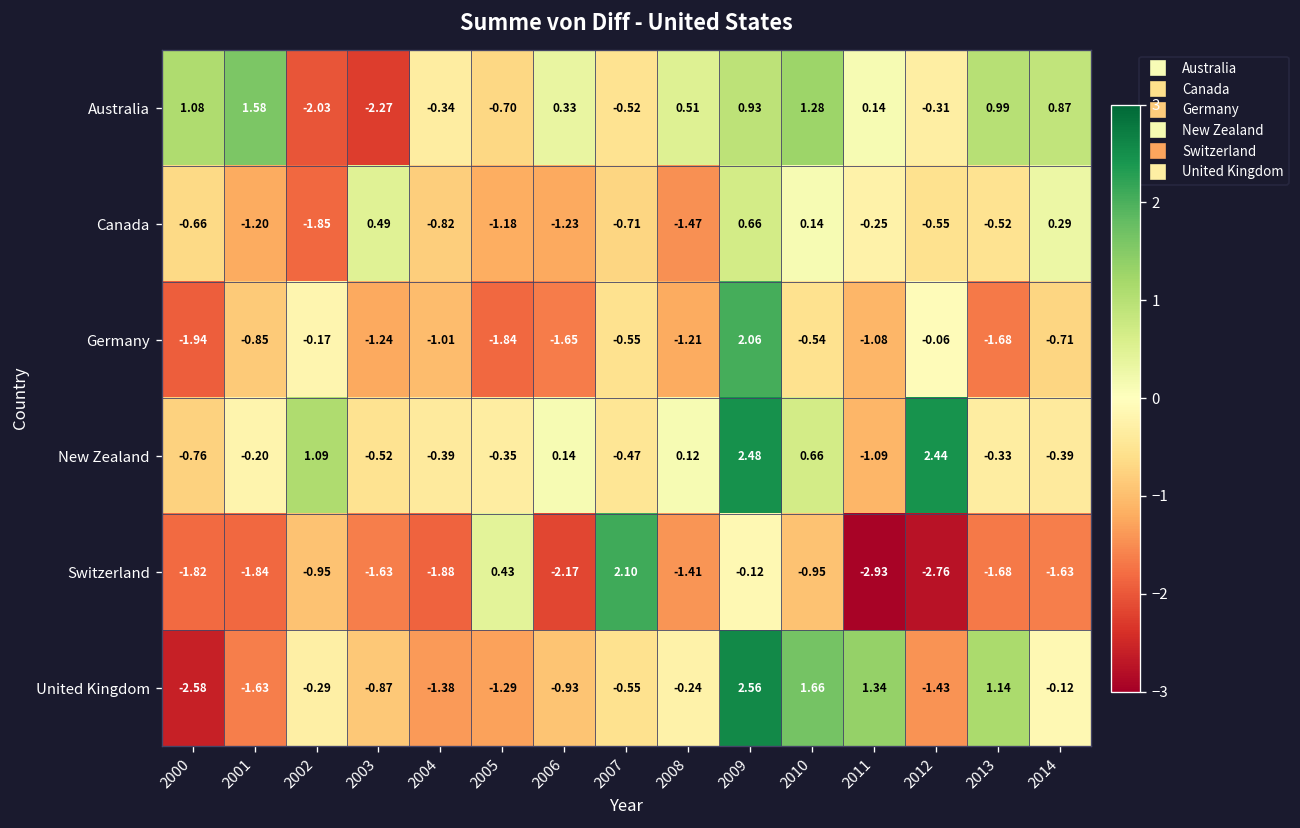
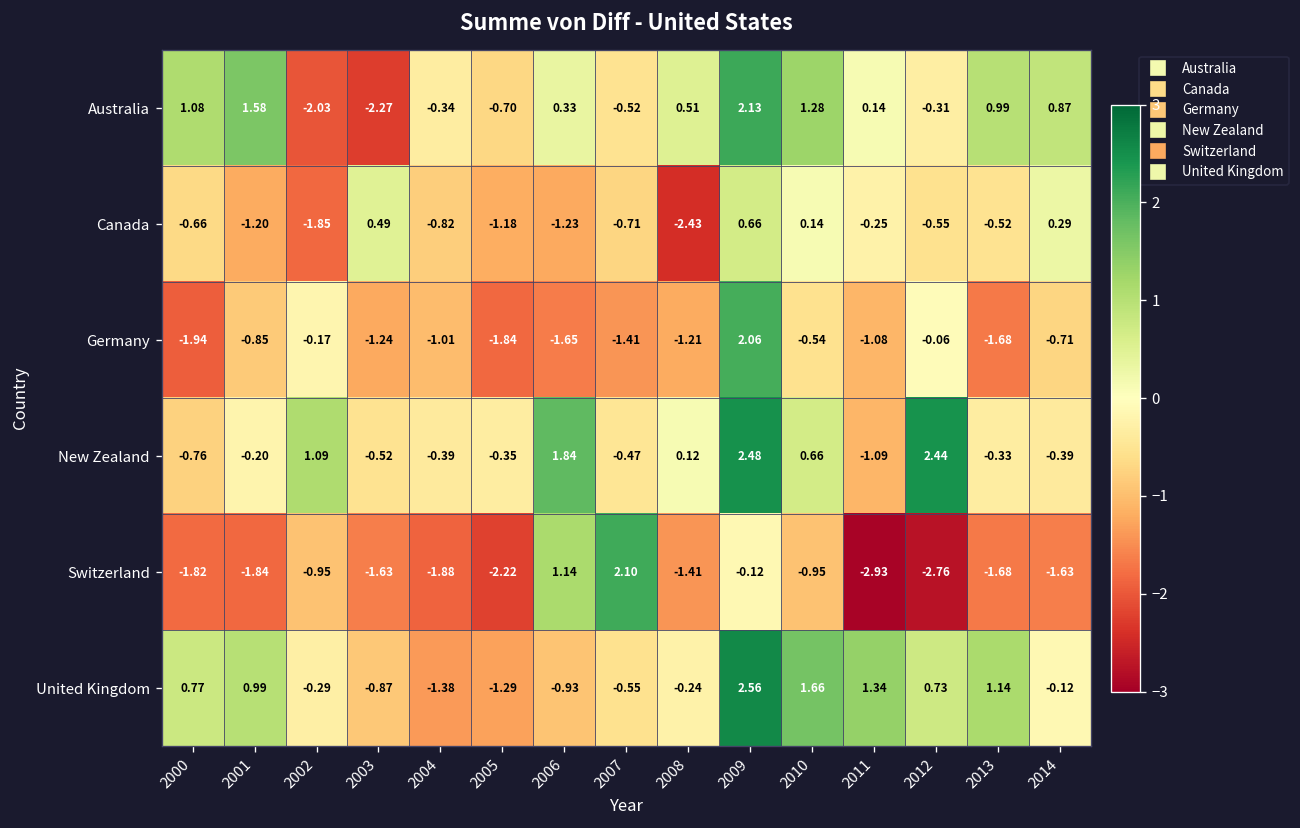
Australia, 2009: 0.93 -> 2.13
Canada, 2008: -1.47 -> -2.43
Germany, 2007: -0.55 -> -1.41
New Zealand, 2006: 0.14 -> 1.84
Switzerland, 2005: 0.43 -> -2.22
Switzerland, 2006: -2.17 -> 1.14
United Kingdom, 2000: -2.58 -> 0.77
United Kingdom, 2001: -1.63 -> 0.99
United Kingdom, 2012: -1.43 -> 0.73
